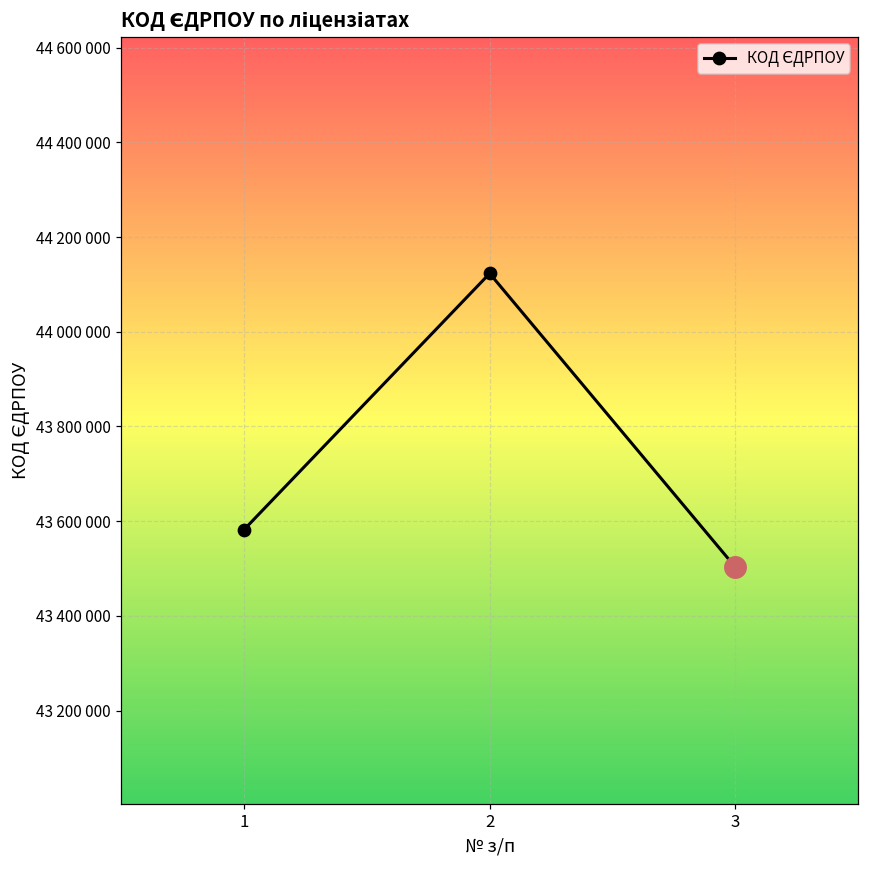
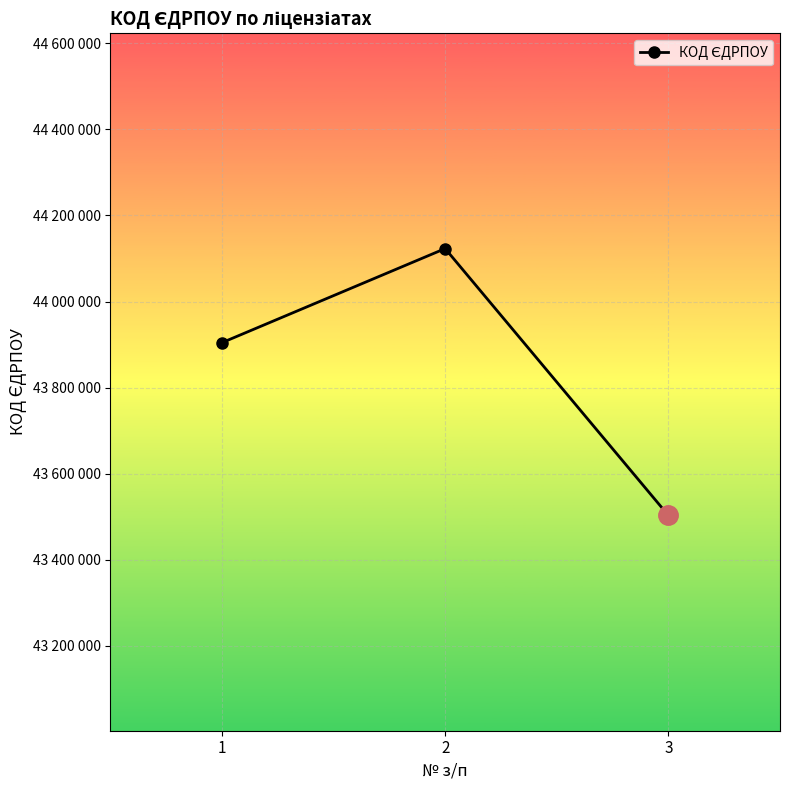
КОД ЄДРПОУ, 1: 43580000 -> 43900000
